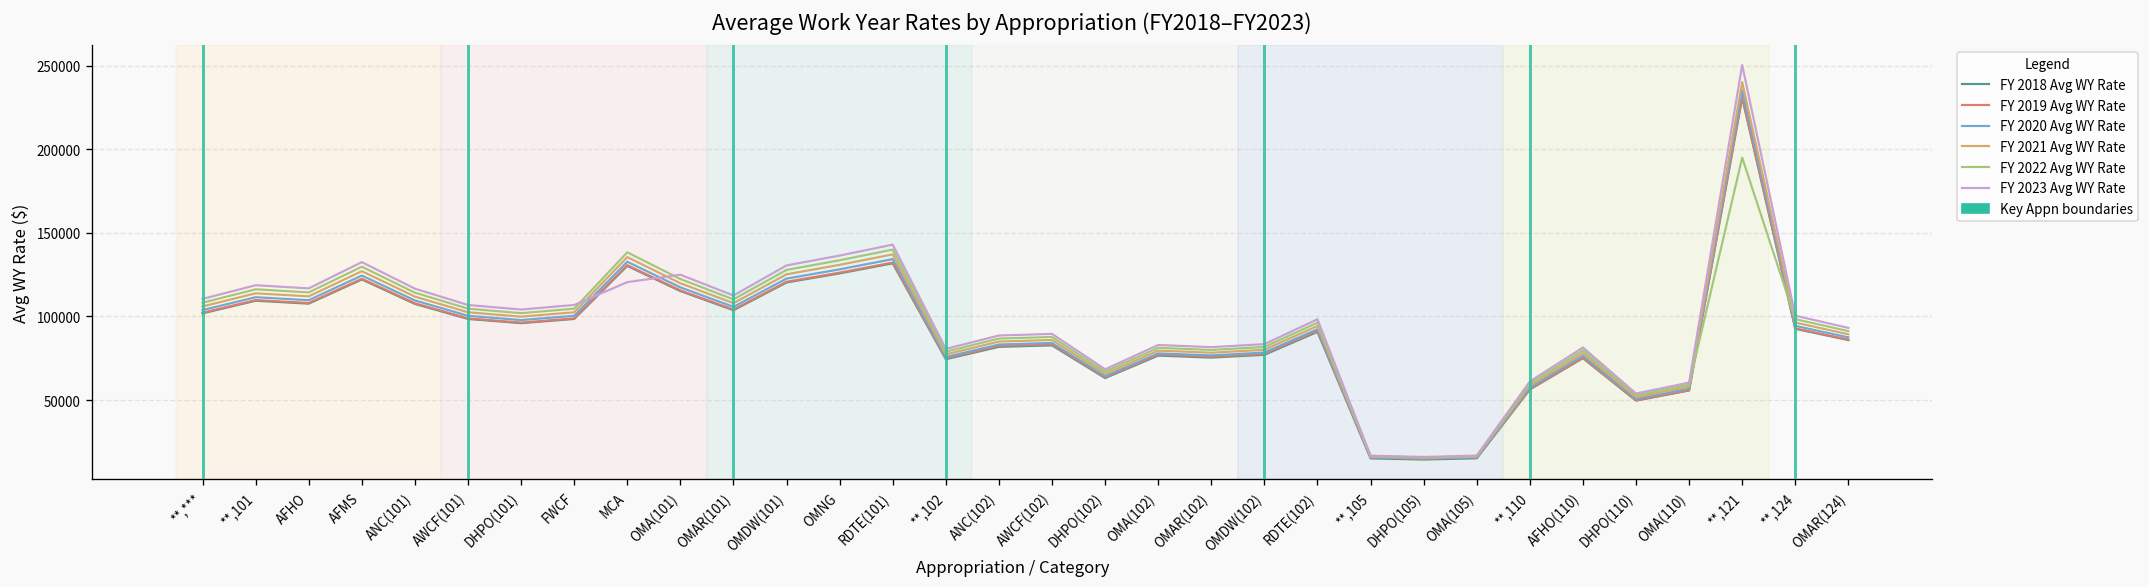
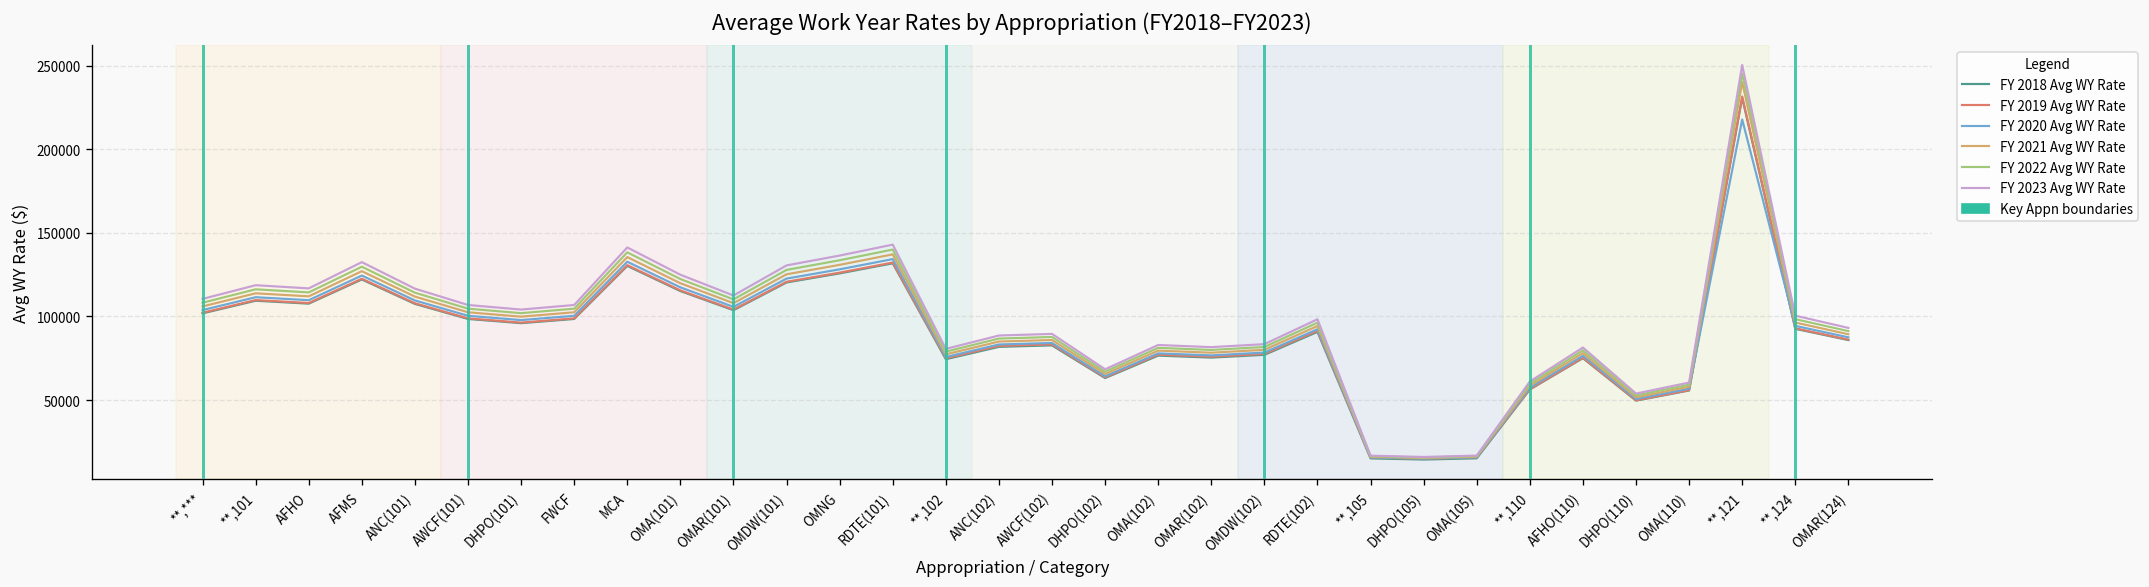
FY 2023 Avg WY Rate, MCA: 121000 -> 141000
FY 2020 Avg WY Rate, **,121: 235000 -> 218000
FY 2022 Avg WY Rate, **,121: 195000 -> 245000
